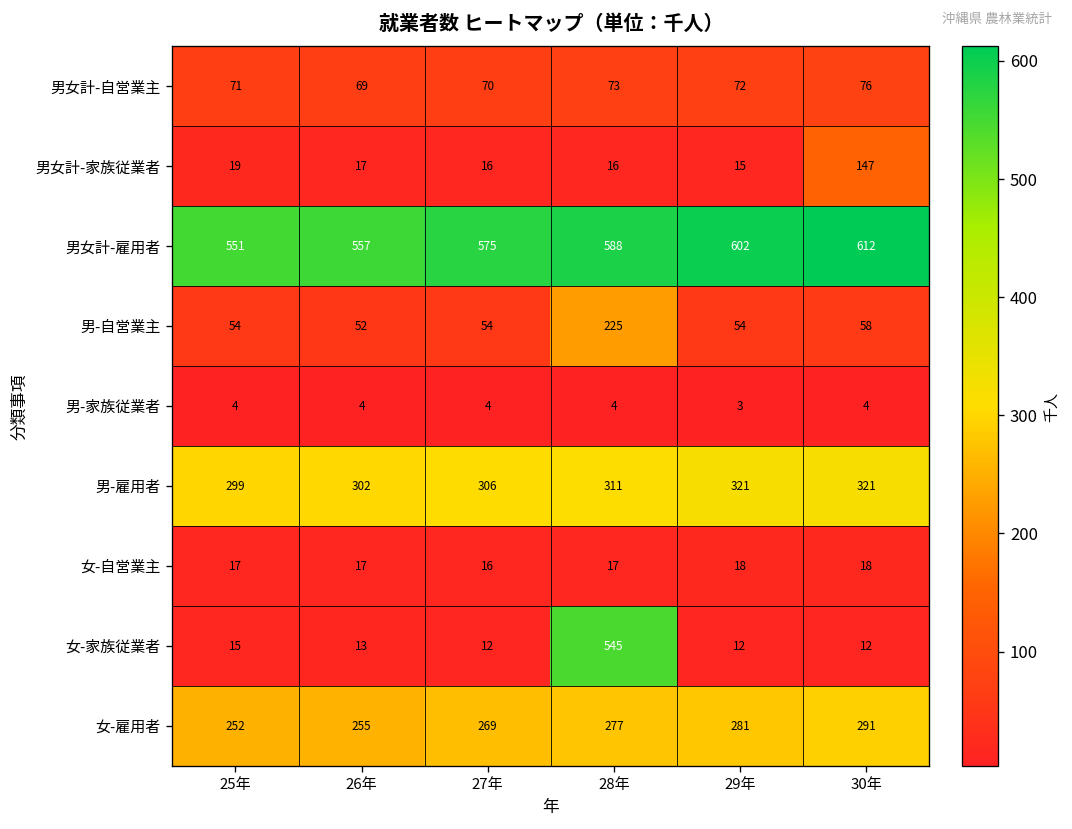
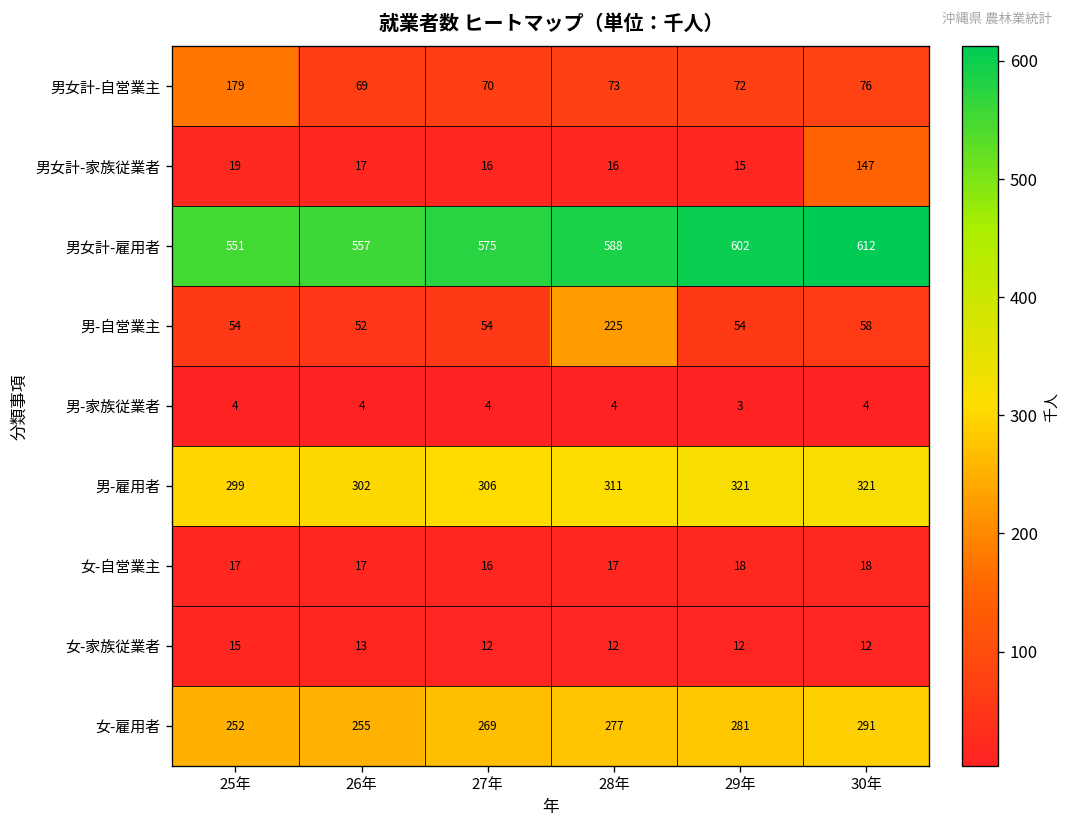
男女計-自営業主, 25年: 71 -> 179
女-家族従業者, 28年: 545 -> 12
